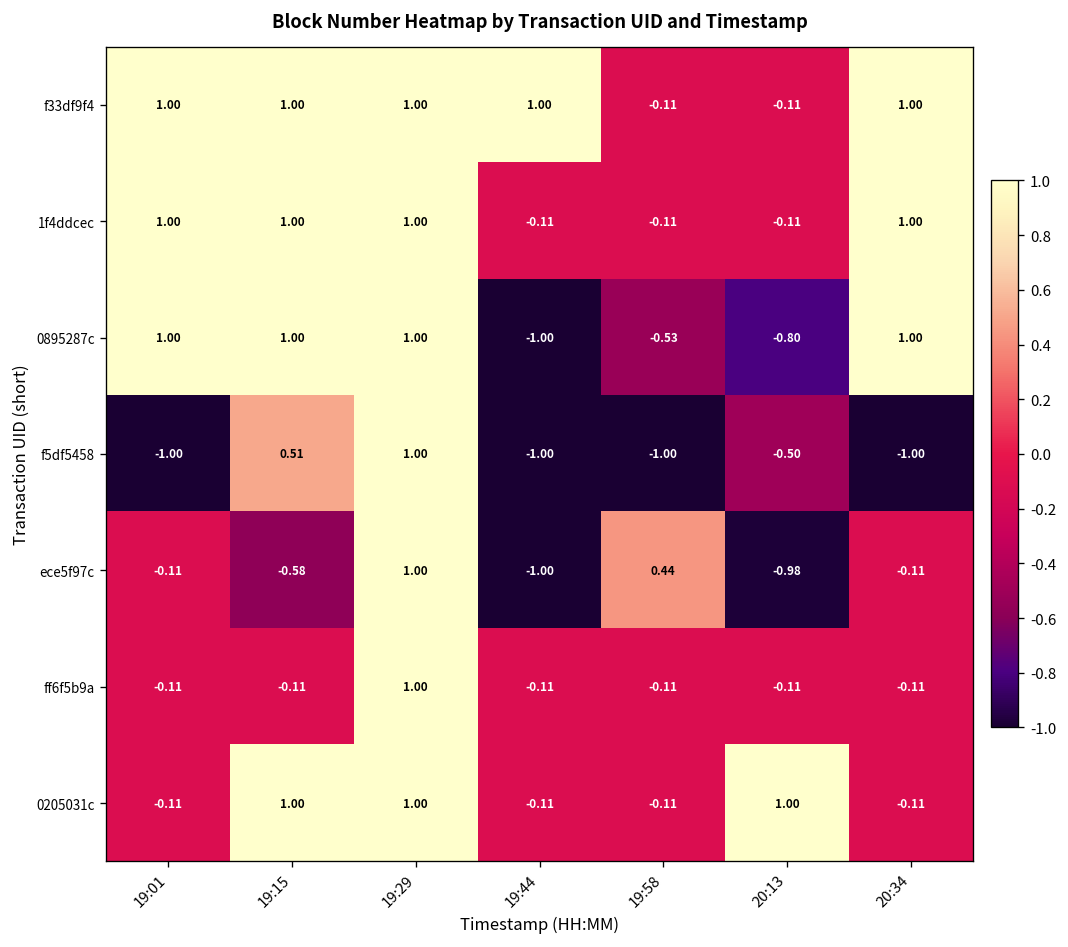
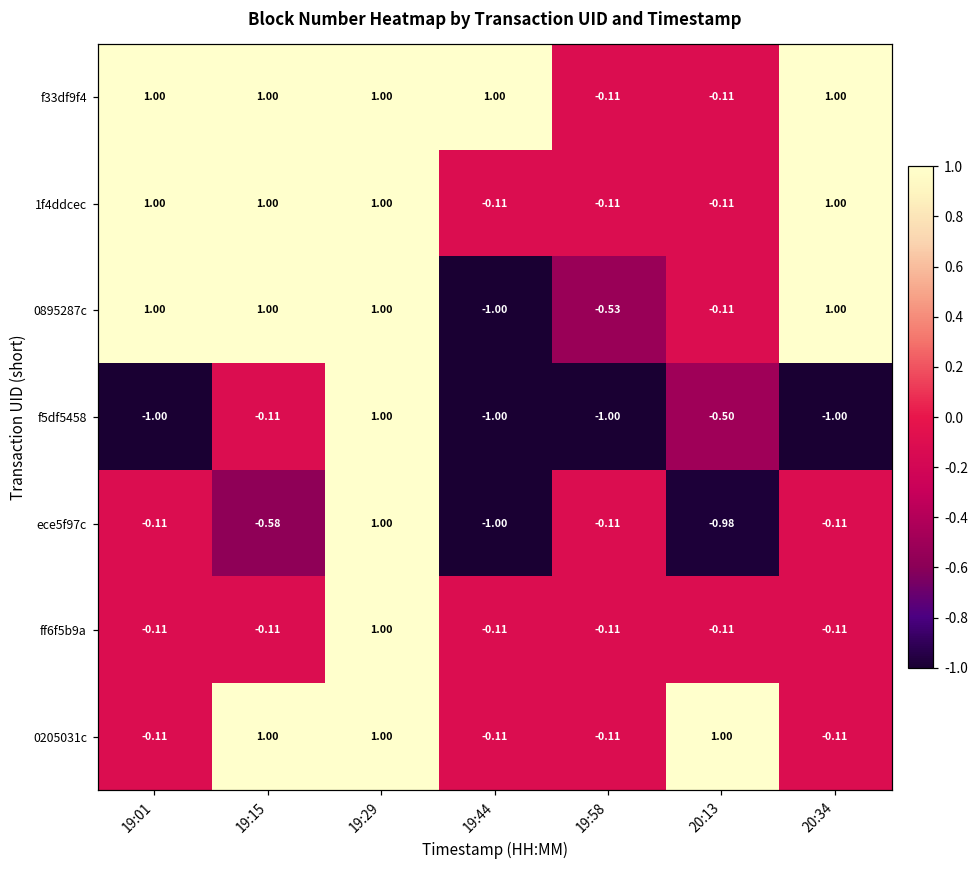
0895287c, 20:13: -0.80 -> -0.11
f5df5458, 19:15: 0.51 -> -0.11
ece5f97c, 19:58: 0.44 -> -0.11
